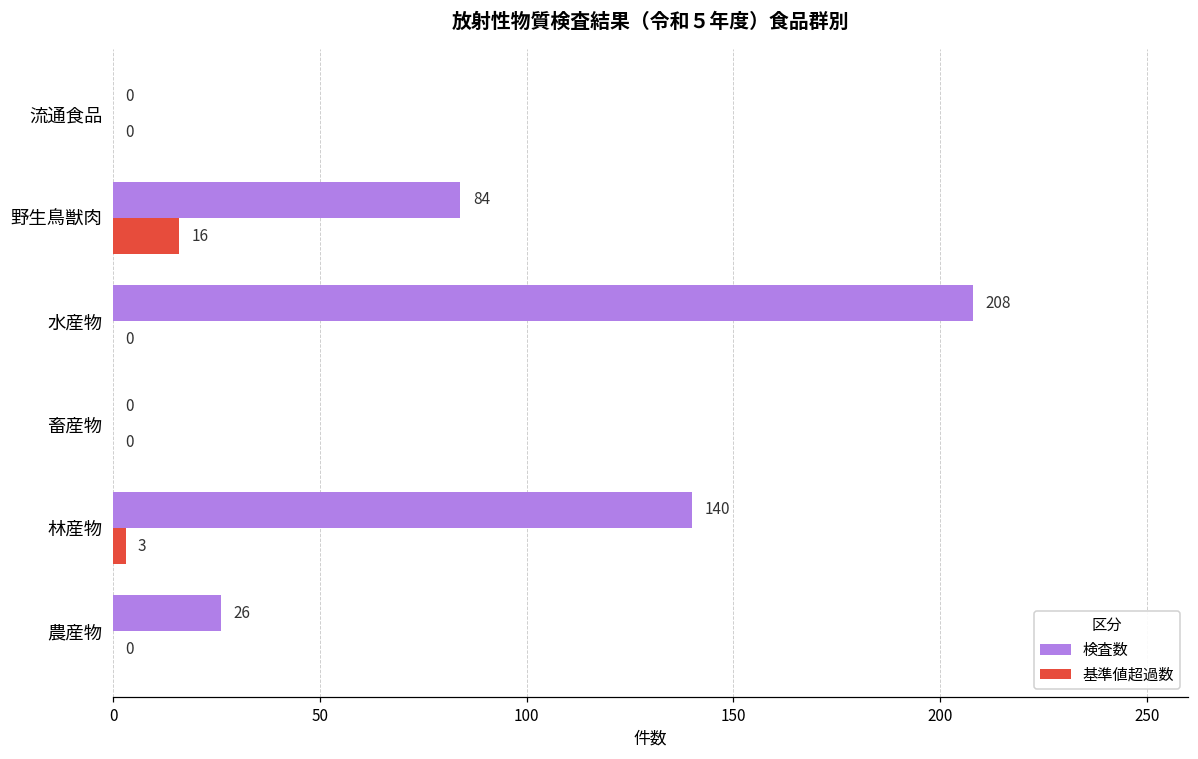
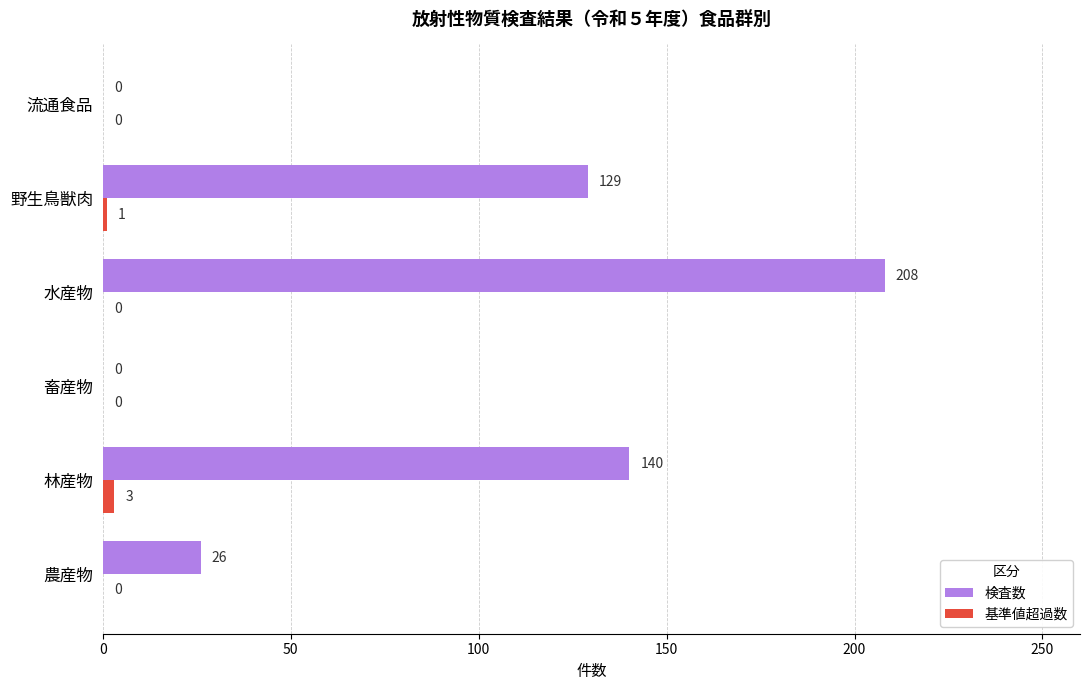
検査数, 野生鳥獣肉: 84 -> 129
基準値超過数, 野生鳥獣肉: 16 -> 1
